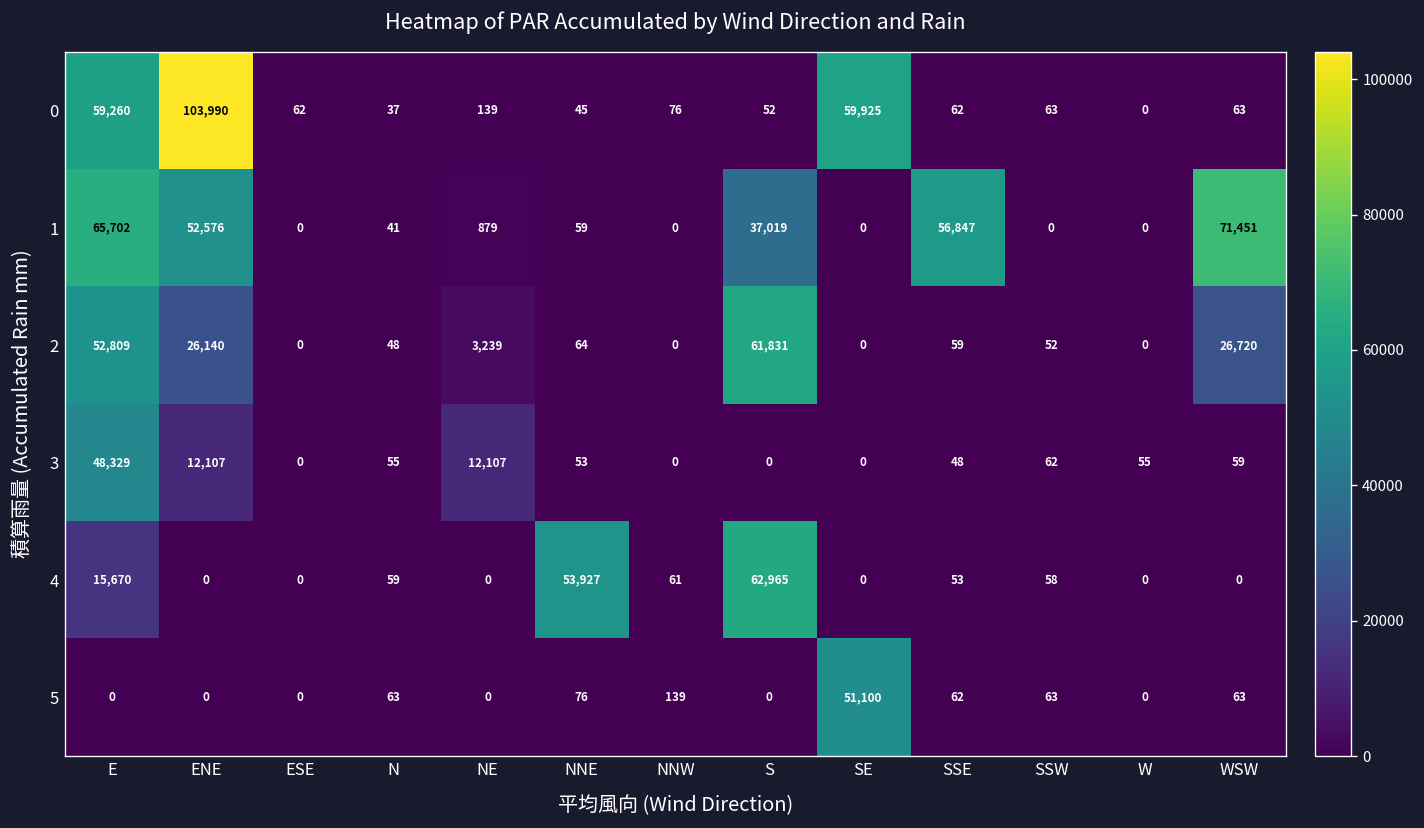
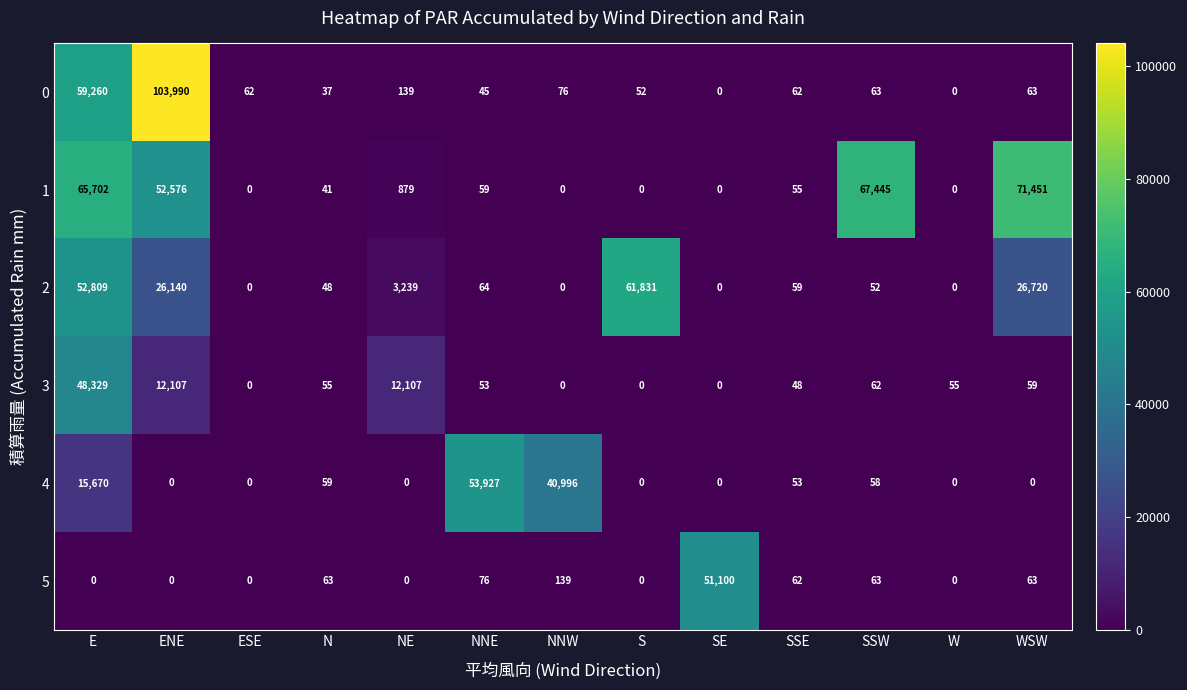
0, SE: 59,925 -> 0
1, S: 37,019 -> 0
1, SSE: 56,847 -> 55
1, SSW: 0 -> 67,445
4, NNW: 61 -> 40,996
4, S: 62,965 -> 0
